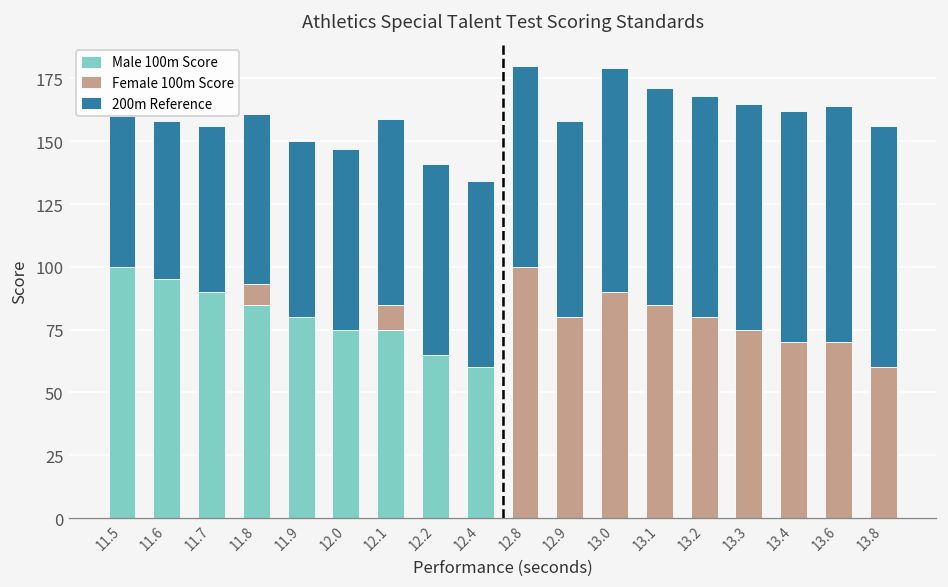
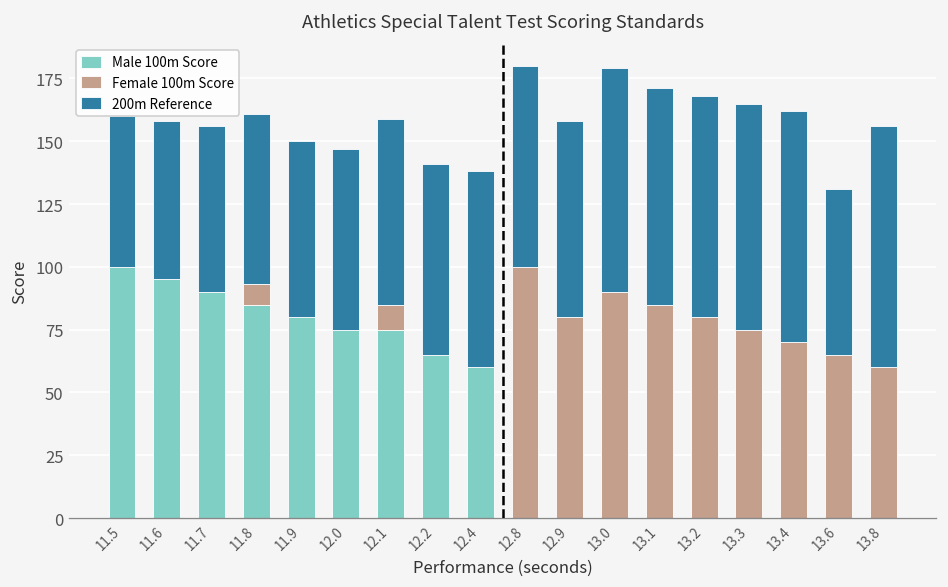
200m Reference, 12.4: 74 -> 78
Female 100m Score, 13.6: 70 -> 65
200m Reference, 13.6: 94 -> 66
